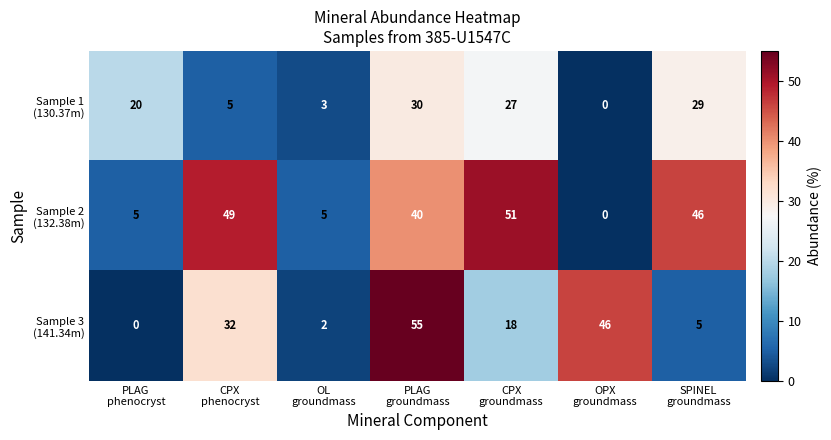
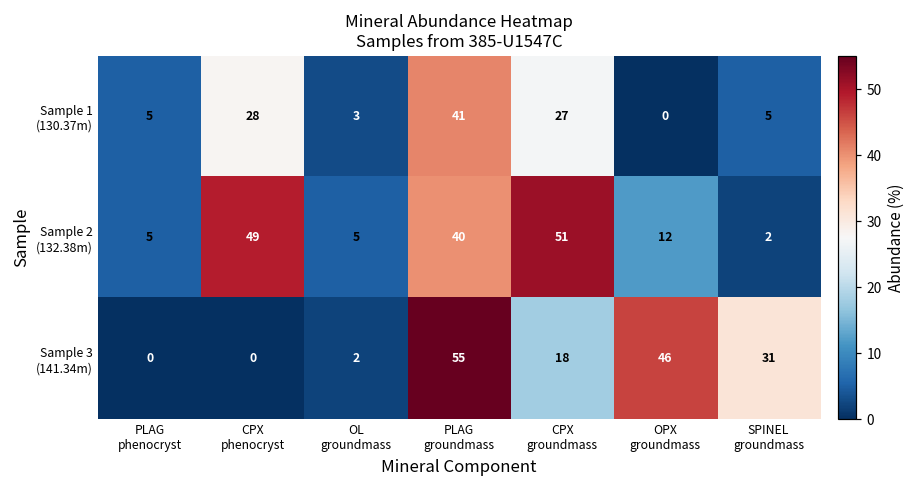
Sample 1 (130.37m), PLAG phenocryst: 20 -> 5
Sample 1 (130.37m), CPX phenocryst: 5 -> 28
Sample 1 (130.37m), PLAG groundmass: 30 -> 41
Sample 1 (130.37m), SPINEL groundmass: 29 -> 5
Sample 2 (132.38m), OPX groundmass: 0 -> 12
Sample 2 (132.38m), SPINEL groundmass: 46 -> 2
Sample 3 (141.34m), CPX phenocryst: 32 -> 0
Sample 3 (141.34m), SPINEL groundmass: 5 -> 31
